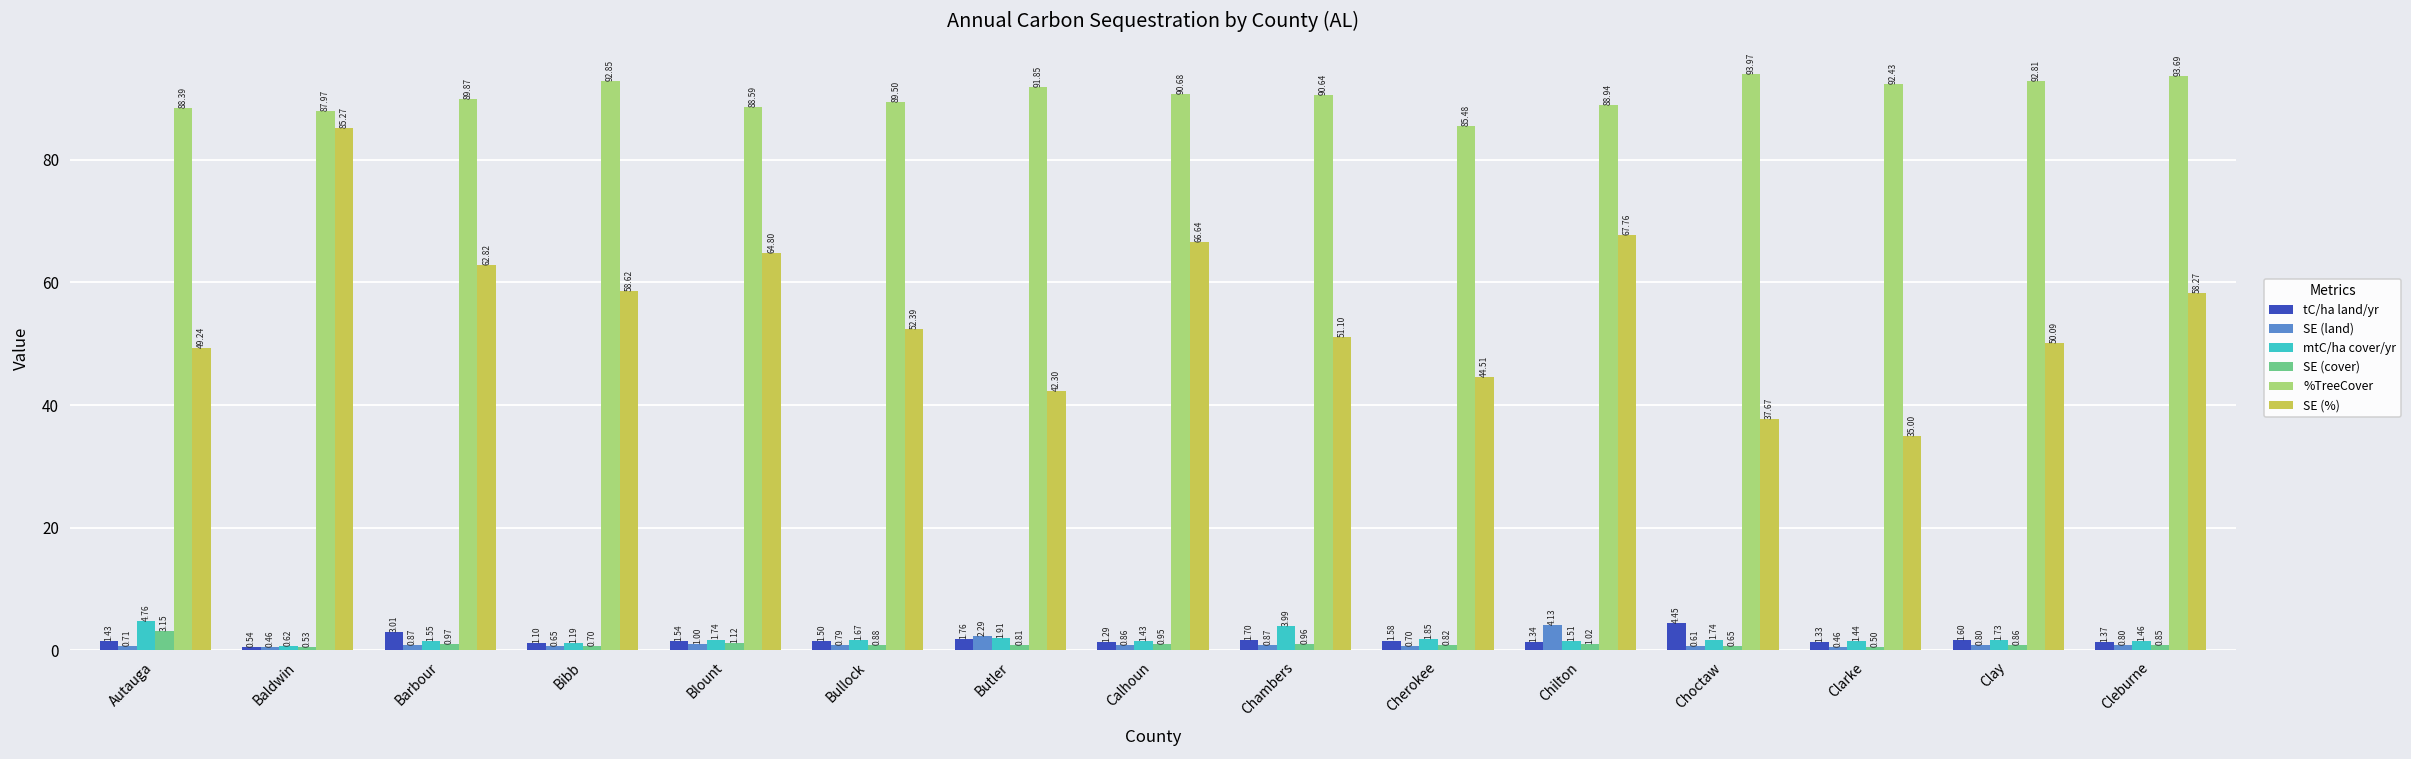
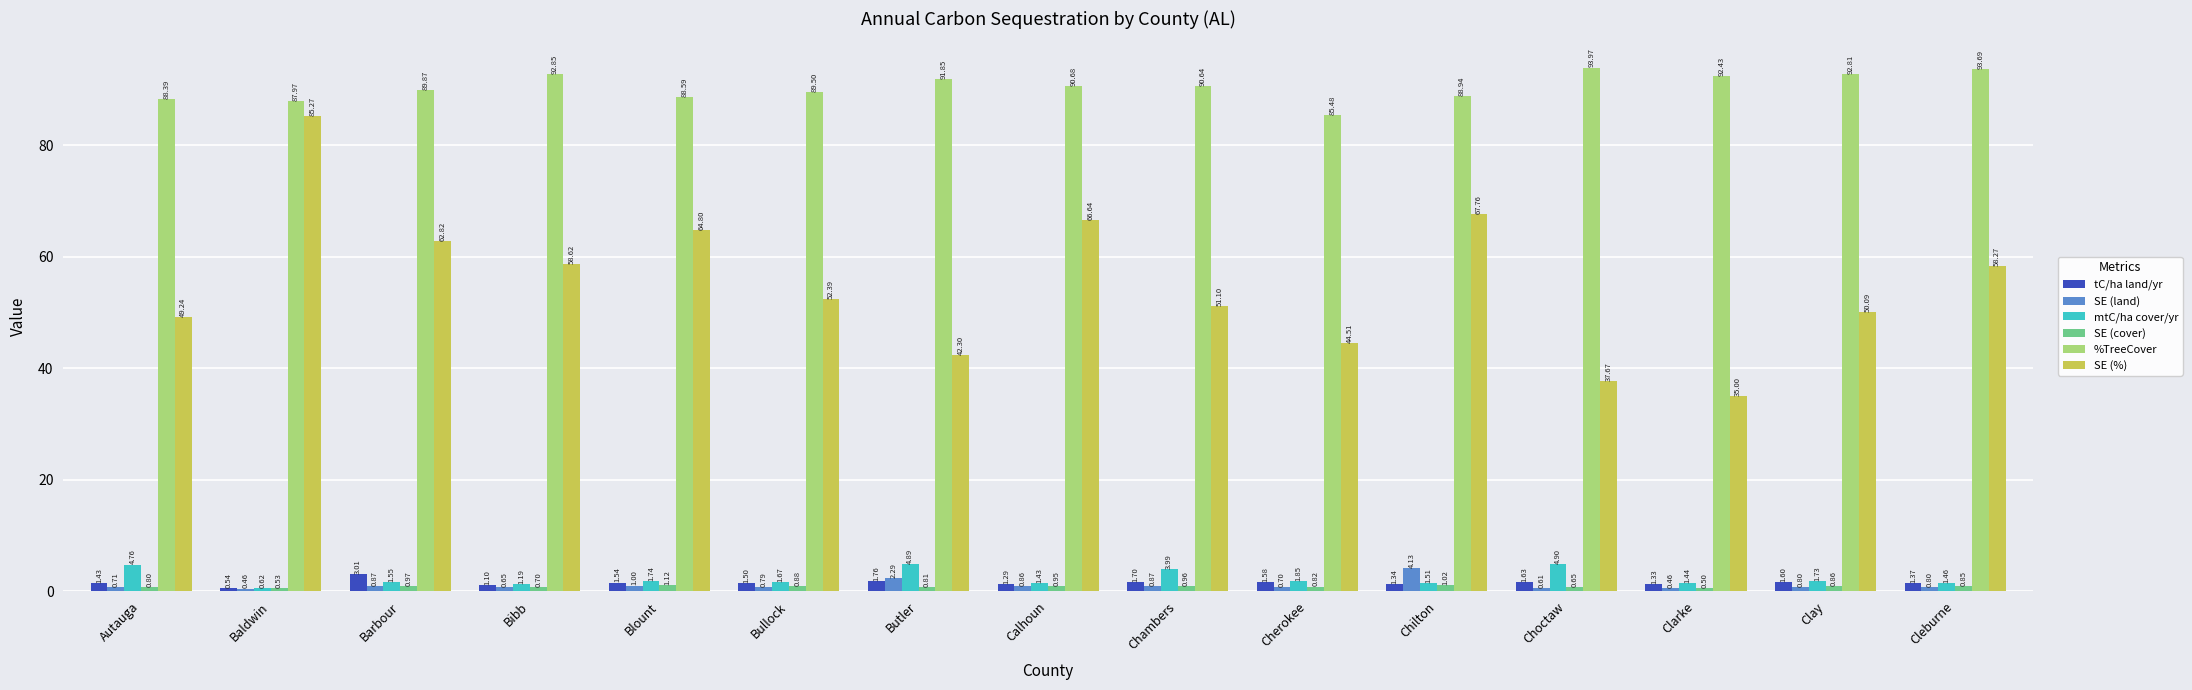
SE (cover), Autauga: 3.15 -> 0.80
mtC/ha cover/yr, Butler: 1.91 -> 4.89
tC/ha land/yr, Choctaw: 4.45 -> 1.63
mtC/ha cover/yr, Choctaw: 1.74 -> 4.90
